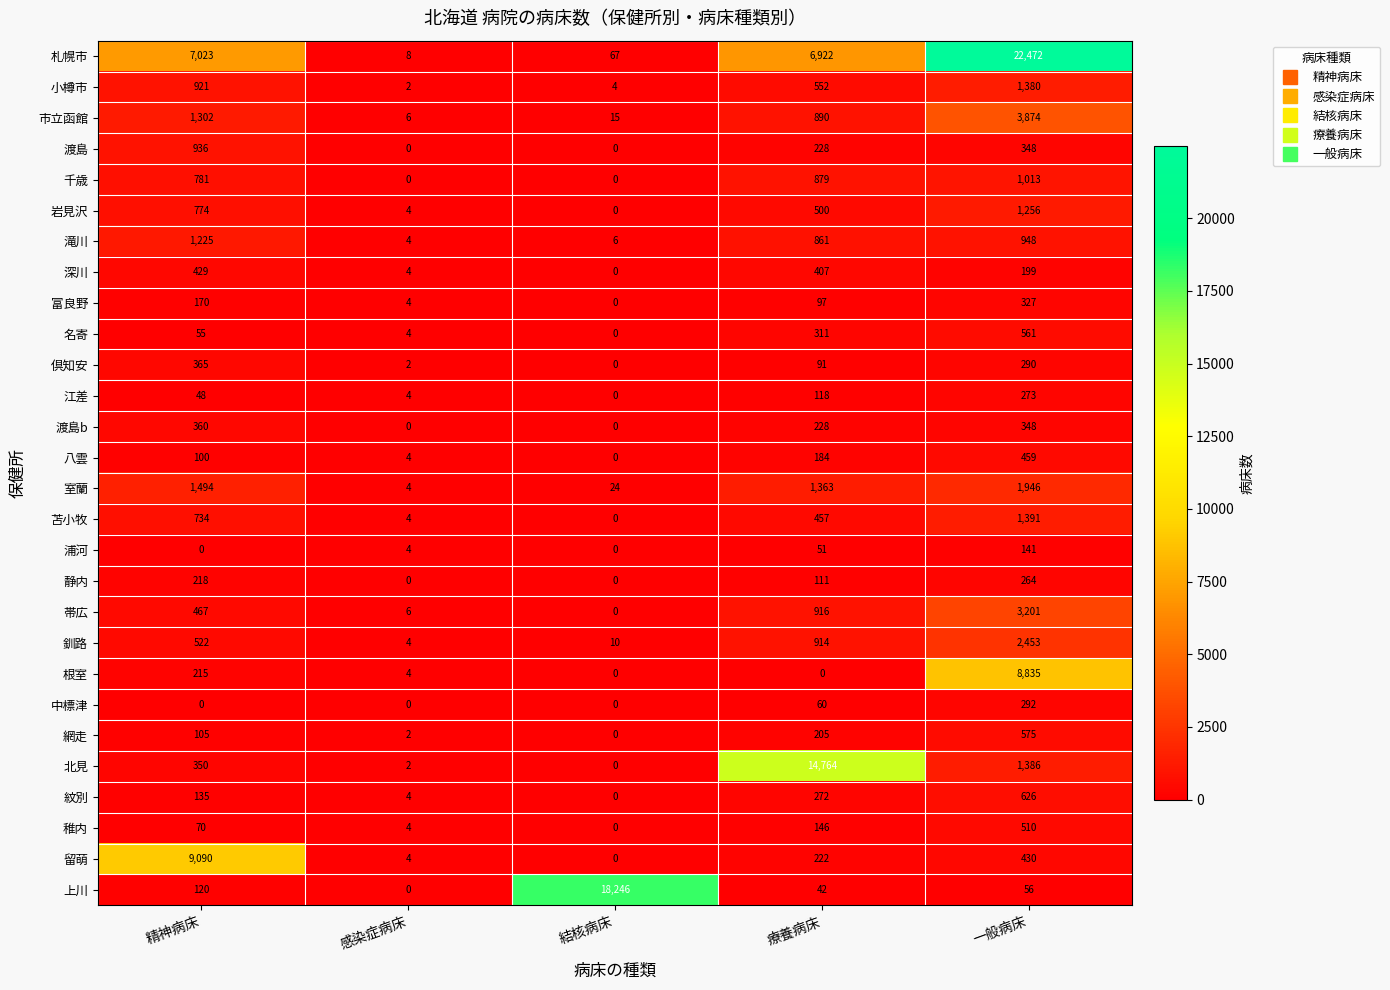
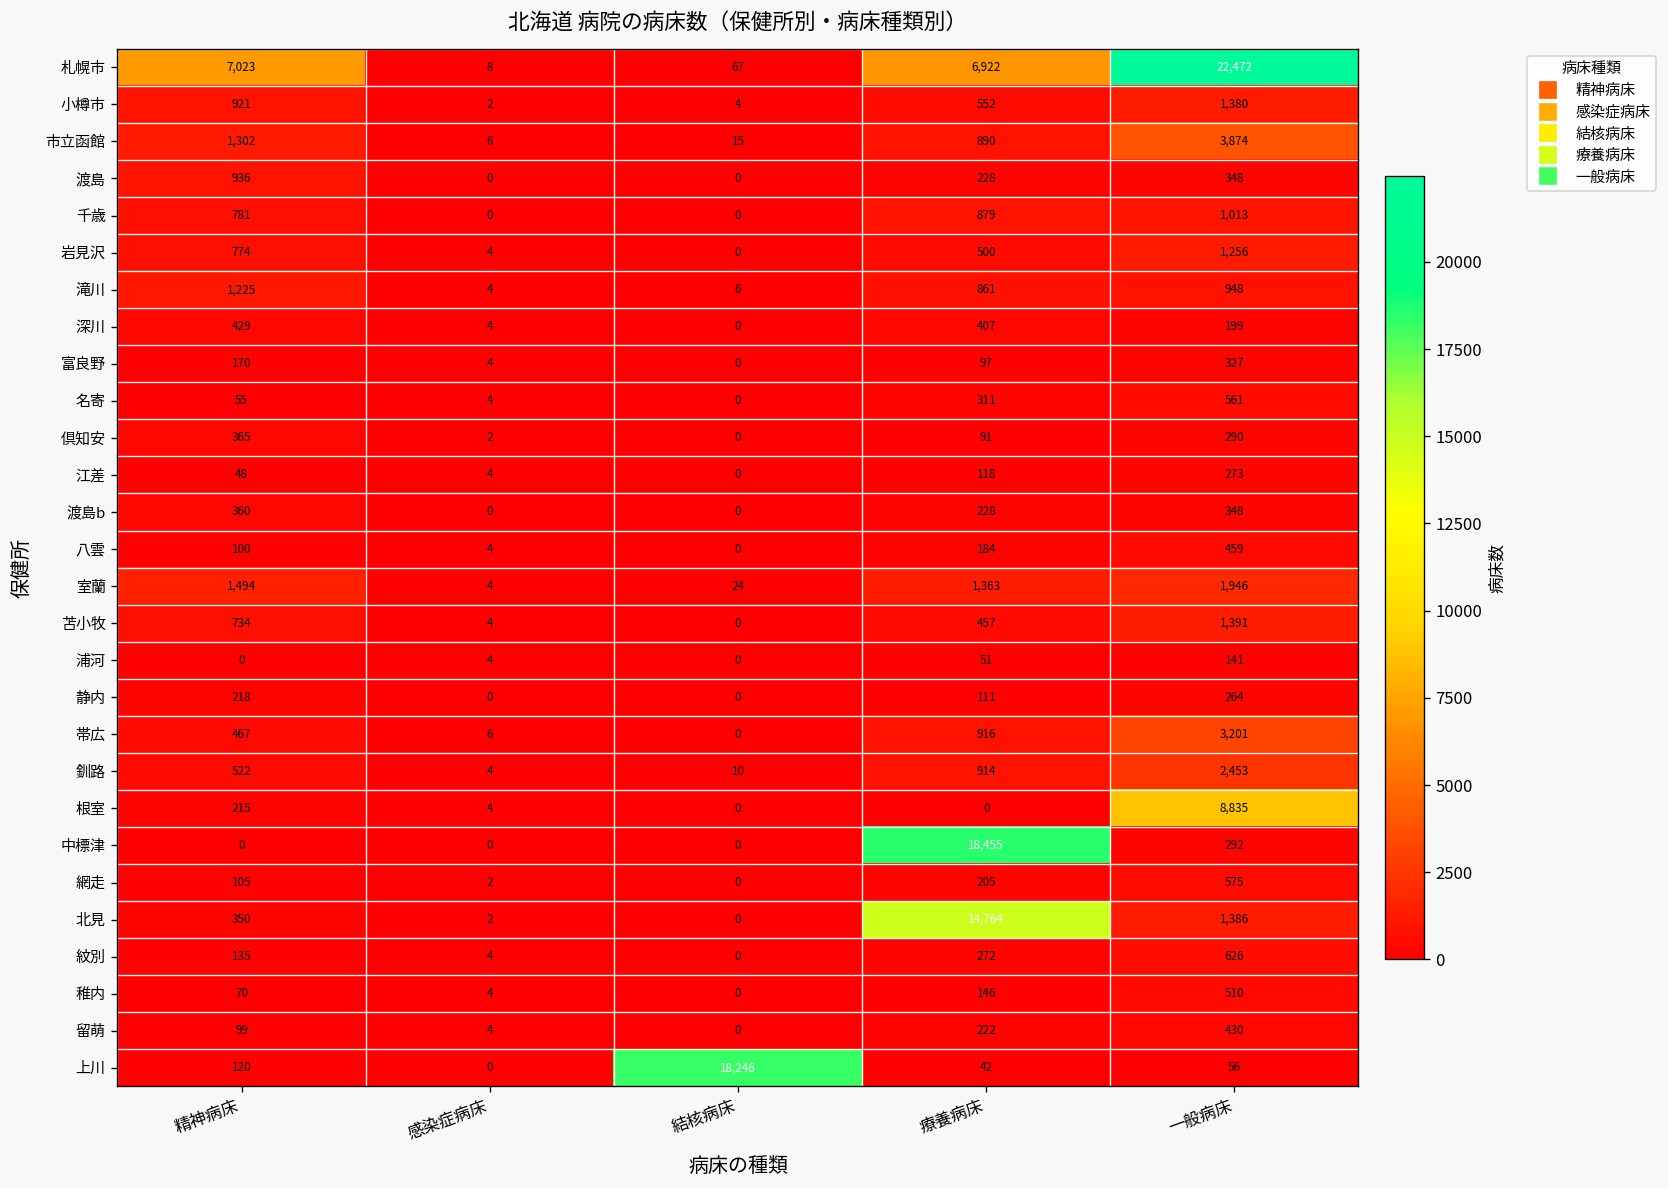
中標津, 療養病床: 60 -> 18,455
留萌, 精神病床: 9,090 -> 99
